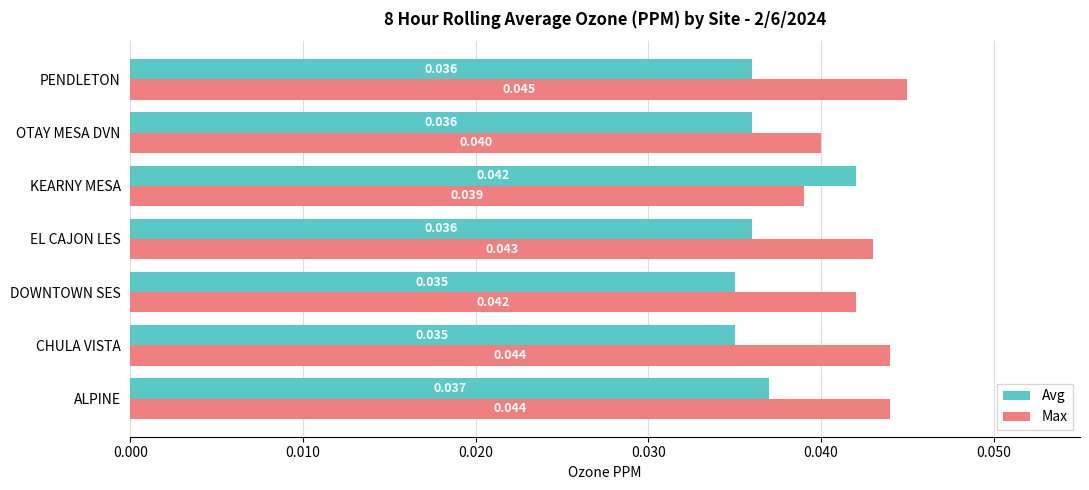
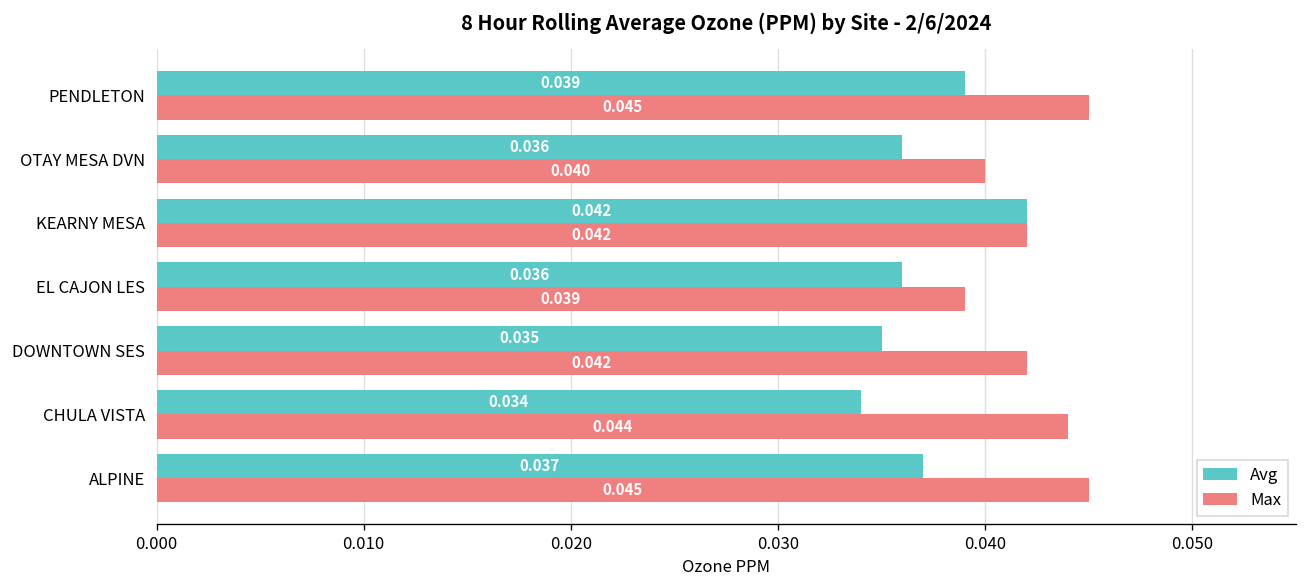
Avg, PENDLETON: 0.036 -> 0.039
Max, KEARNY MESA: 0.039 -> 0.042
Max, EL CAJON LES: 0.043 -> 0.039
Avg, CHULA VISTA: 0.035 -> 0.034
Max, ALPINE: 0.044 -> 0.045
